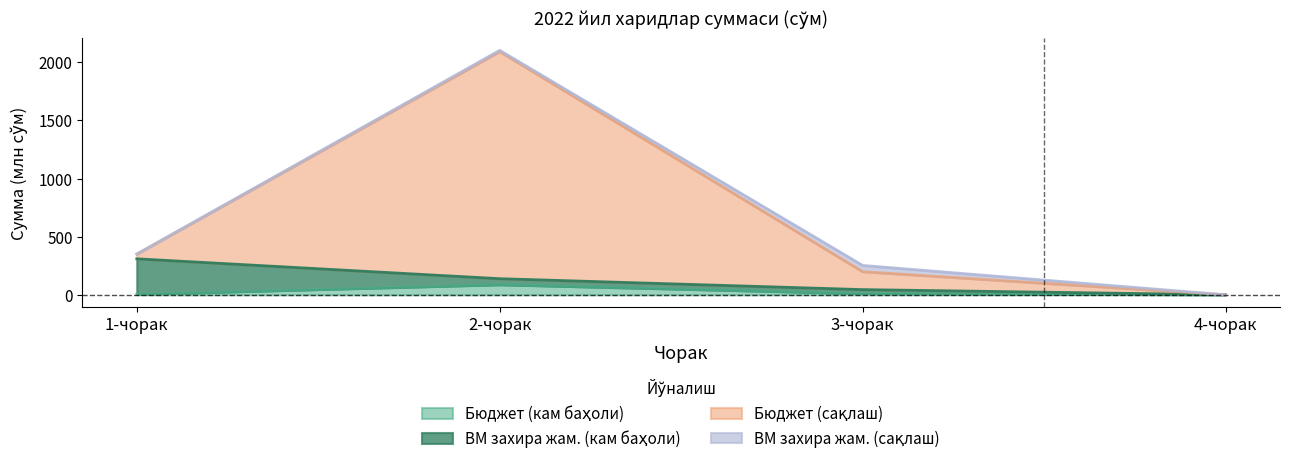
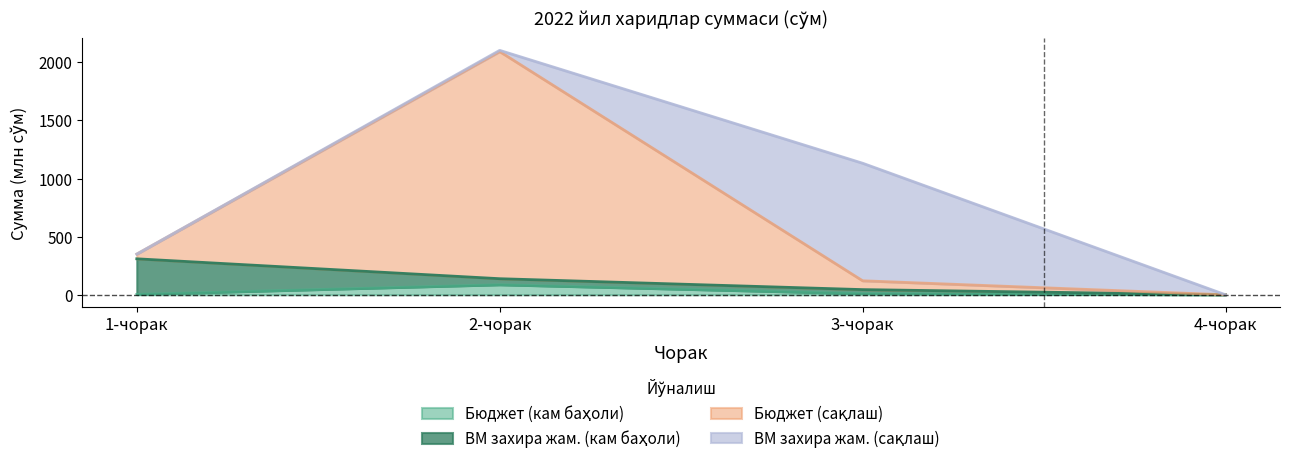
Бюджет (сақлаш), 3-чорак: 150 -> 80
ВМ захира жам. (сақлаш), 3-чорак: 50 -> 1010
